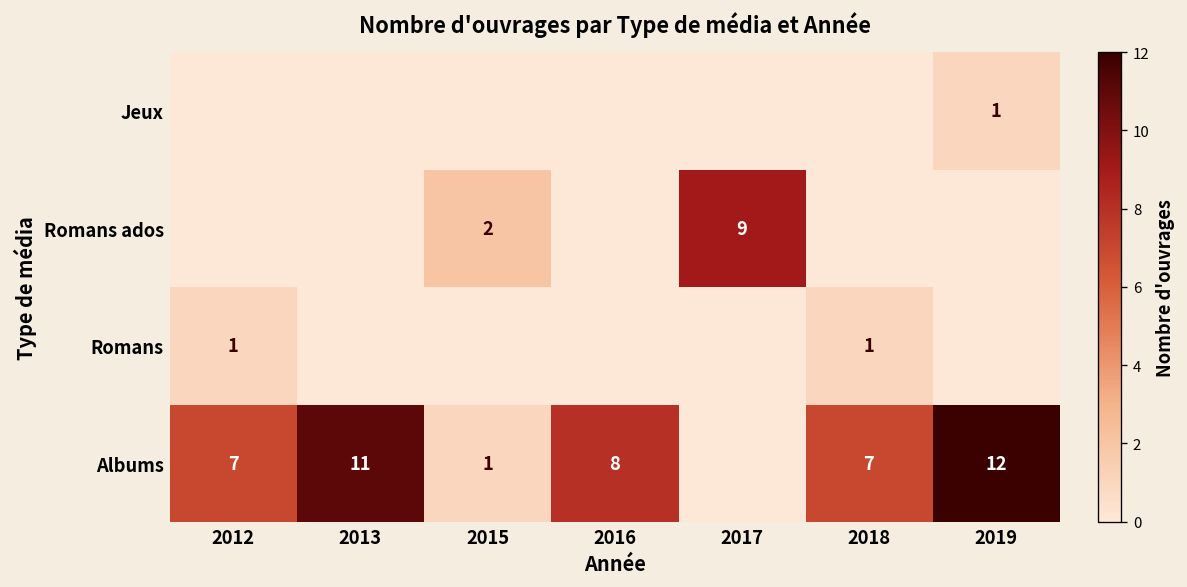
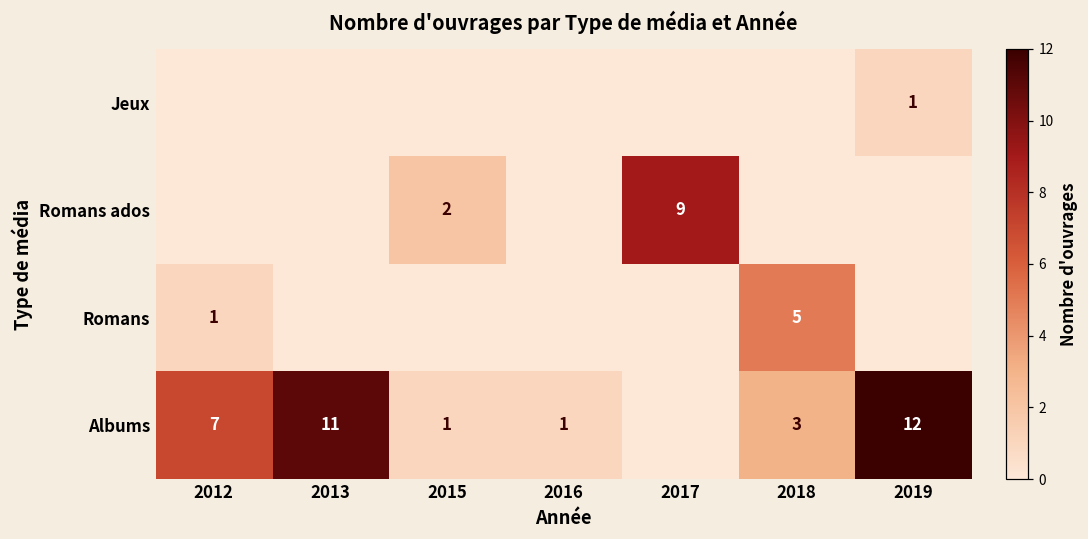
Romans, 2018: 1 -> 5
Albums, 2016: 8 -> 1
Albums, 2018: 7 -> 3
